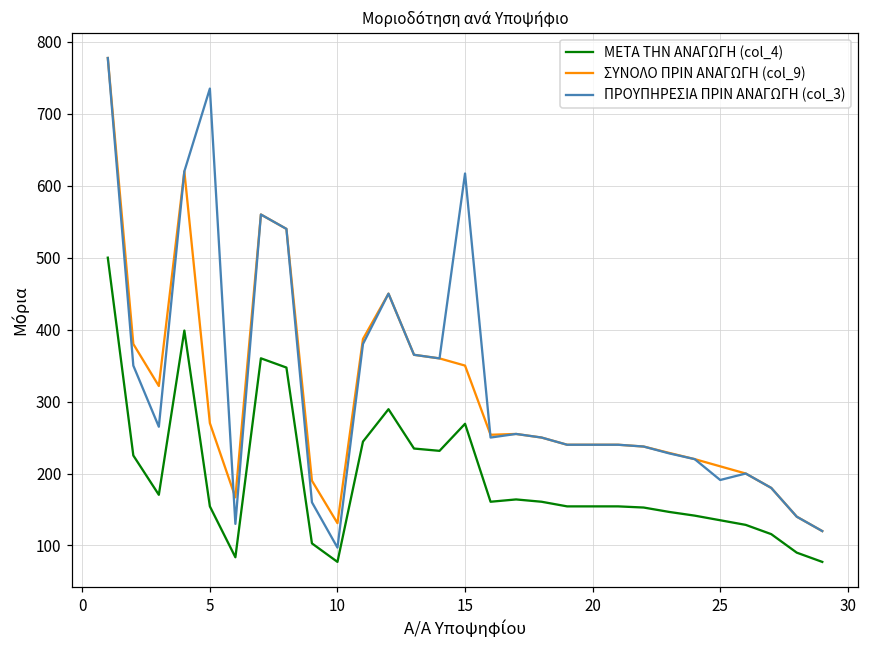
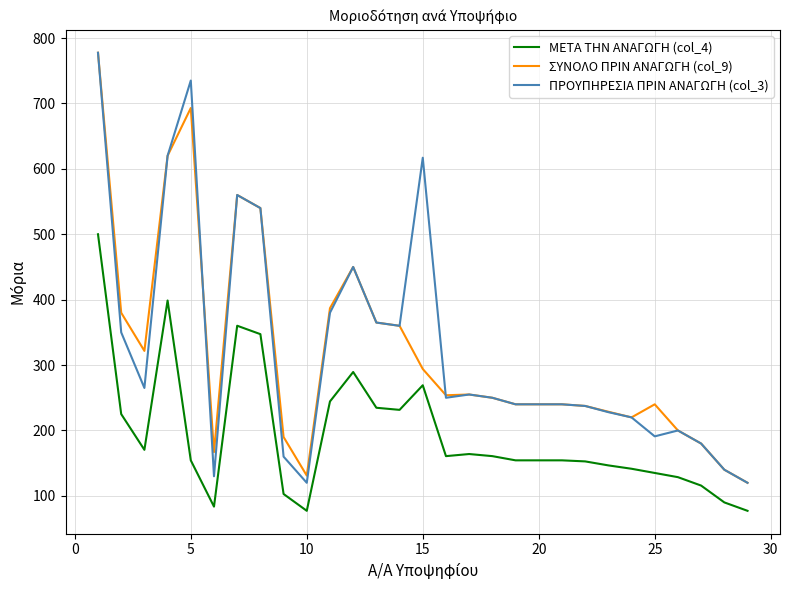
ΣΥΝΟΛΟ ΠΡΙΝ ΑΝΑΓΩΓΗ (col_9), 5: 270 -> 690
ΠΡΟΥΠΗΡΕΣΙΑ ΠΡΙΝ ΑΝΑΓΩΓΗ (col_3), 10: 100 -> 120
ΣΥΝΟΛΟ ΠΡΙΝ ΑΝΑΓΩΓΗ (col_9), 15: 350 -> 290
ΣΥΝΟΛΟ ΠΡΙΝ ΑΝΑΓΩΓΗ (col_9), 25: 210 -> 240
